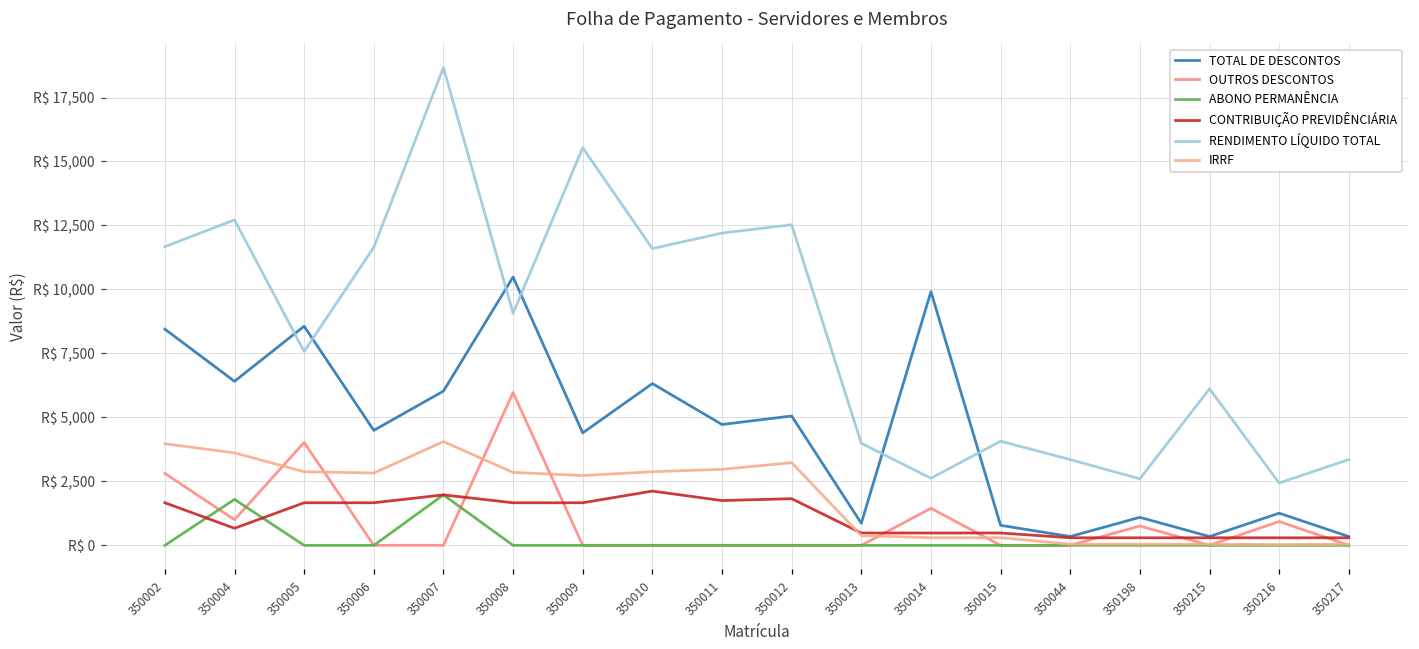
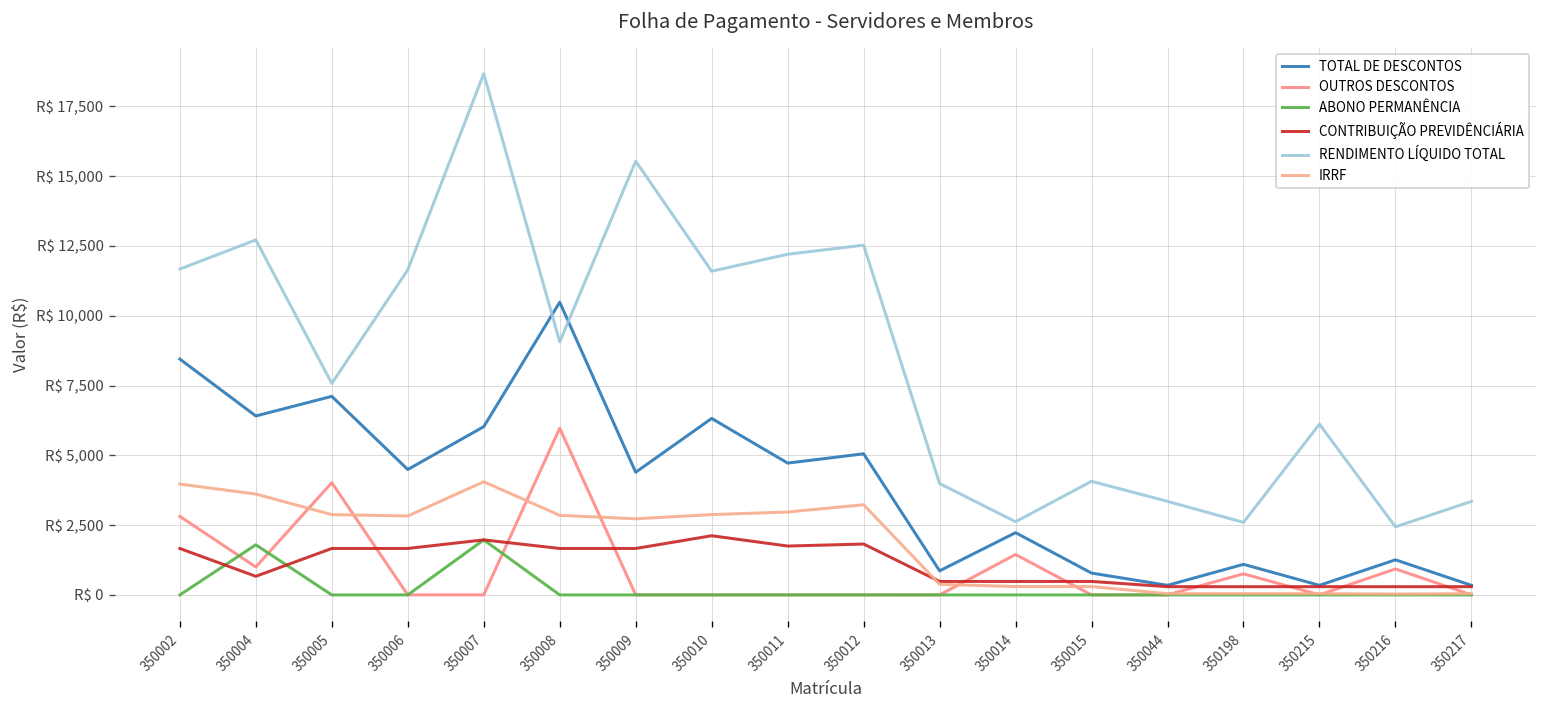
TOTAL DE DESCONTOS, 350005: R$ 8,600 -> R$ 7,100
TOTAL DE DESCONTOS, 350014: R$ 9,900 -> R$ 2,200
